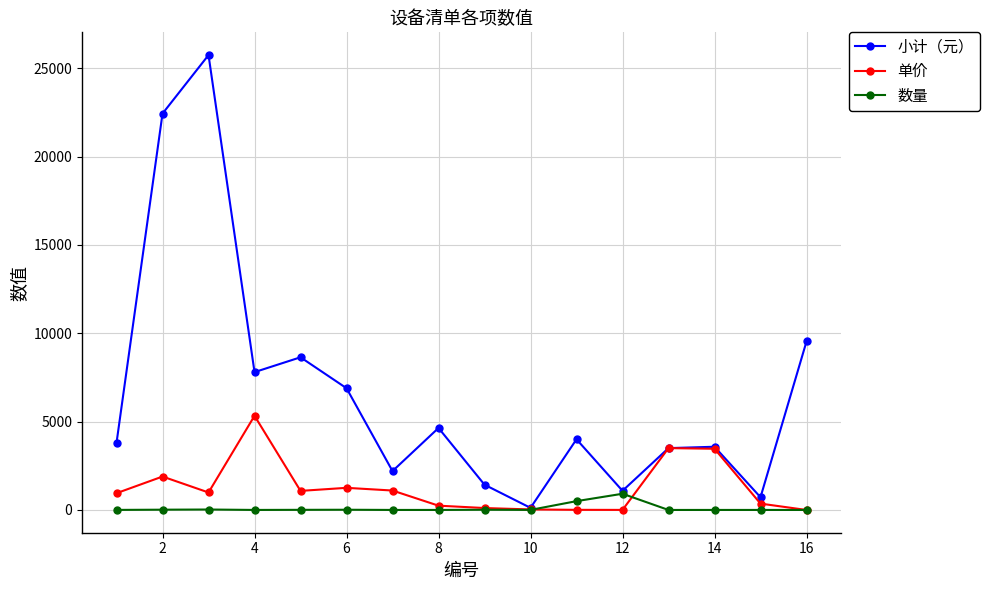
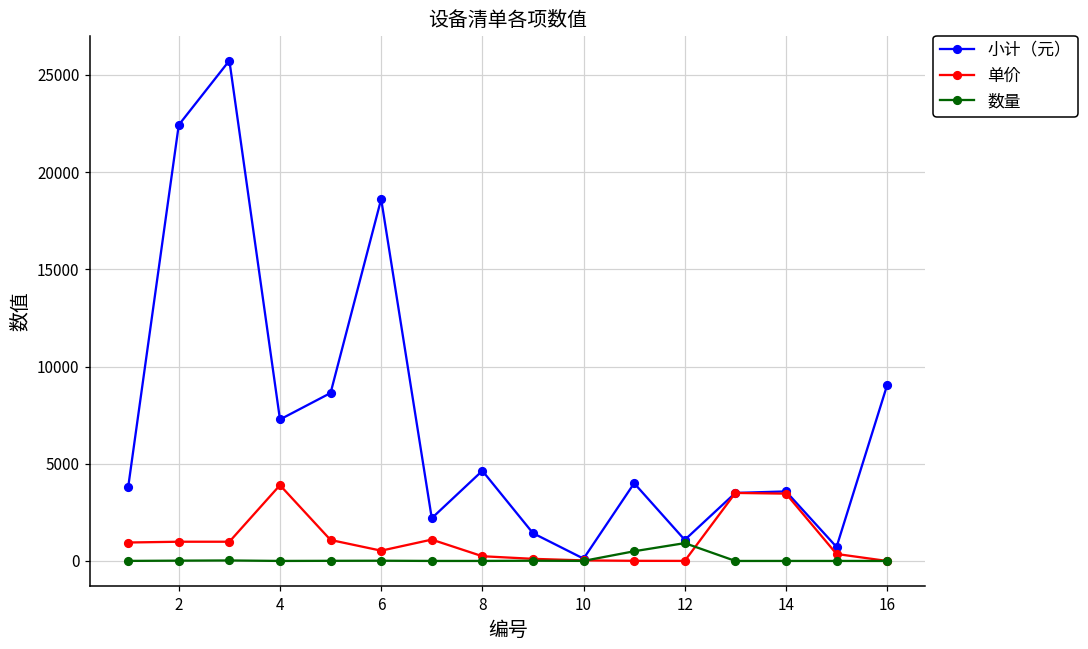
单价, 2: 1900 -> 1000
小计（元）, 4: 7800 -> 7300
单价, 4: 5300 -> 3900
小计（元）, 6: 6900 -> 18600
单价, 6: 1300 -> 500
小计（元）, 16: 9500 -> 9000
